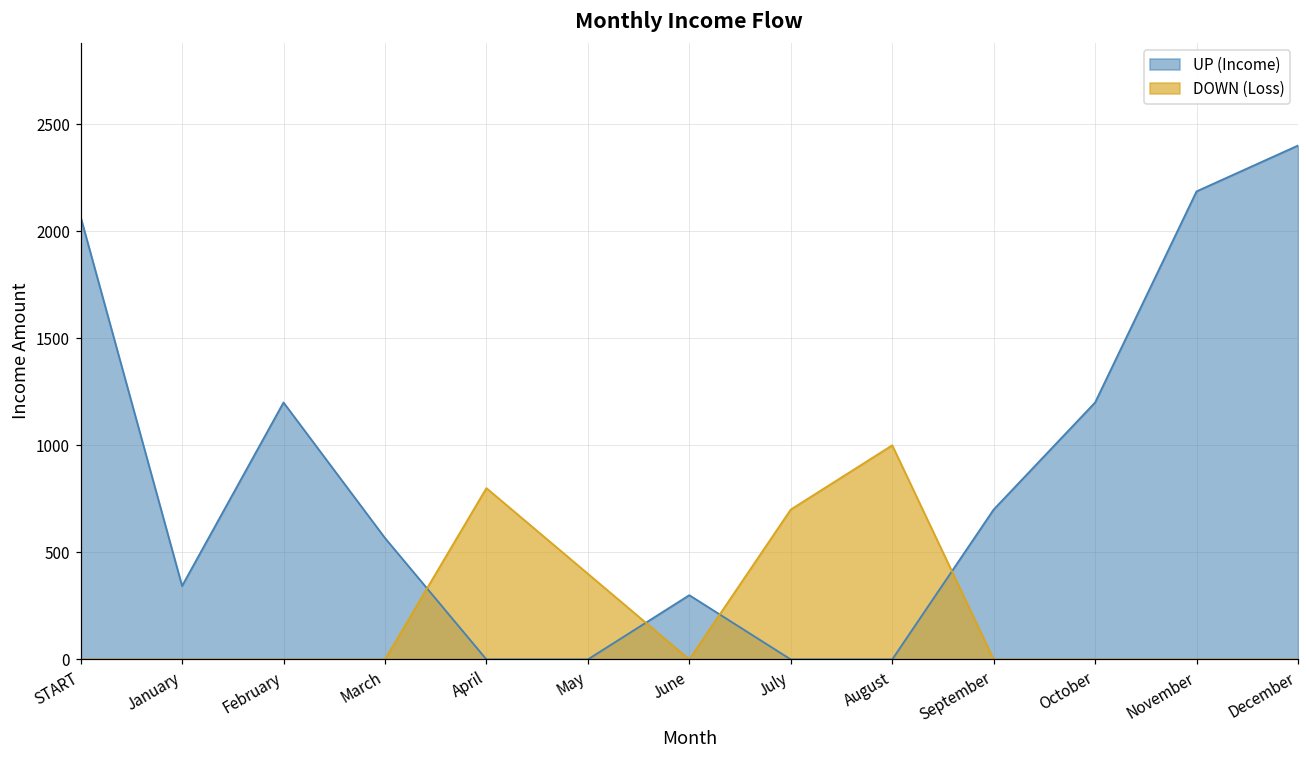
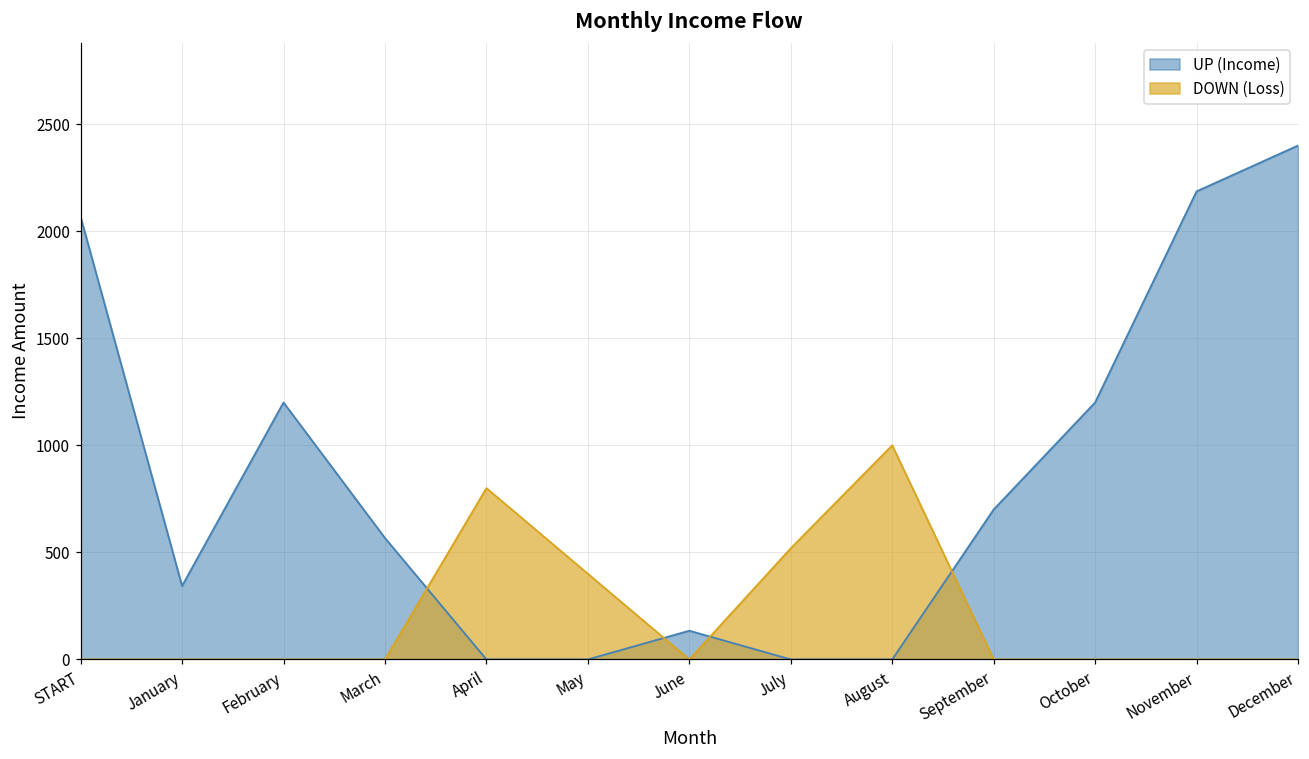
UP (Income), June: 300 -> 130
DOWN (Loss), July: 700 -> 520
